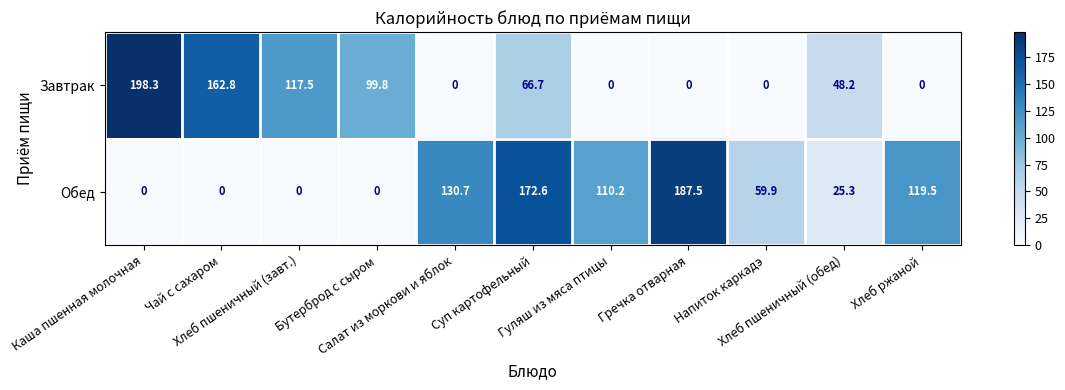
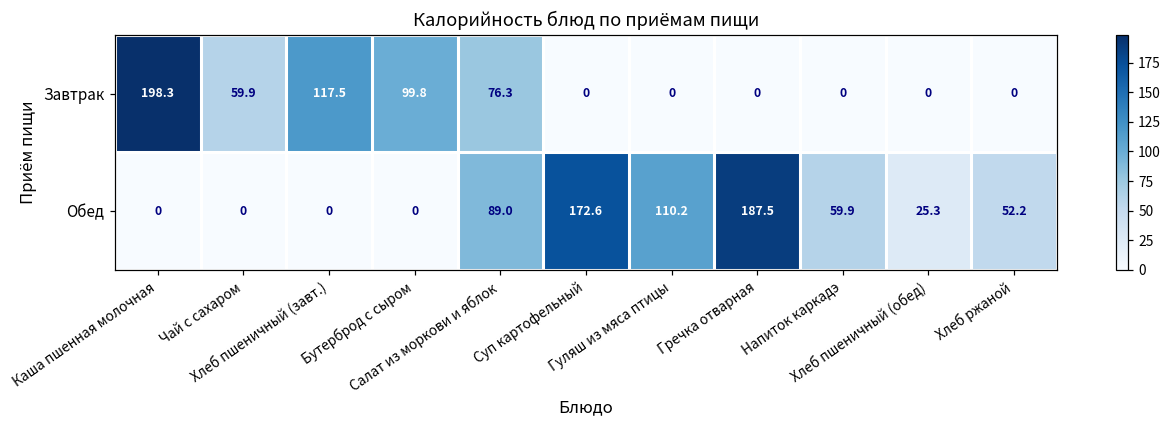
Завтрак, Чай с сахаром: 162.8 -> 59.9
Завтрак, Салат из моркови и яблок: 0 -> 76.3
Завтрак, Суп картофельный: 66.7 -> 0
Завтрак, Хлеб пшеничный (обед): 48.2 -> 0
Обед, Салат из моркови и яблок: 130.7 -> 89.0
Обед, Хлеб ржаной: 119.5 -> 52.2
